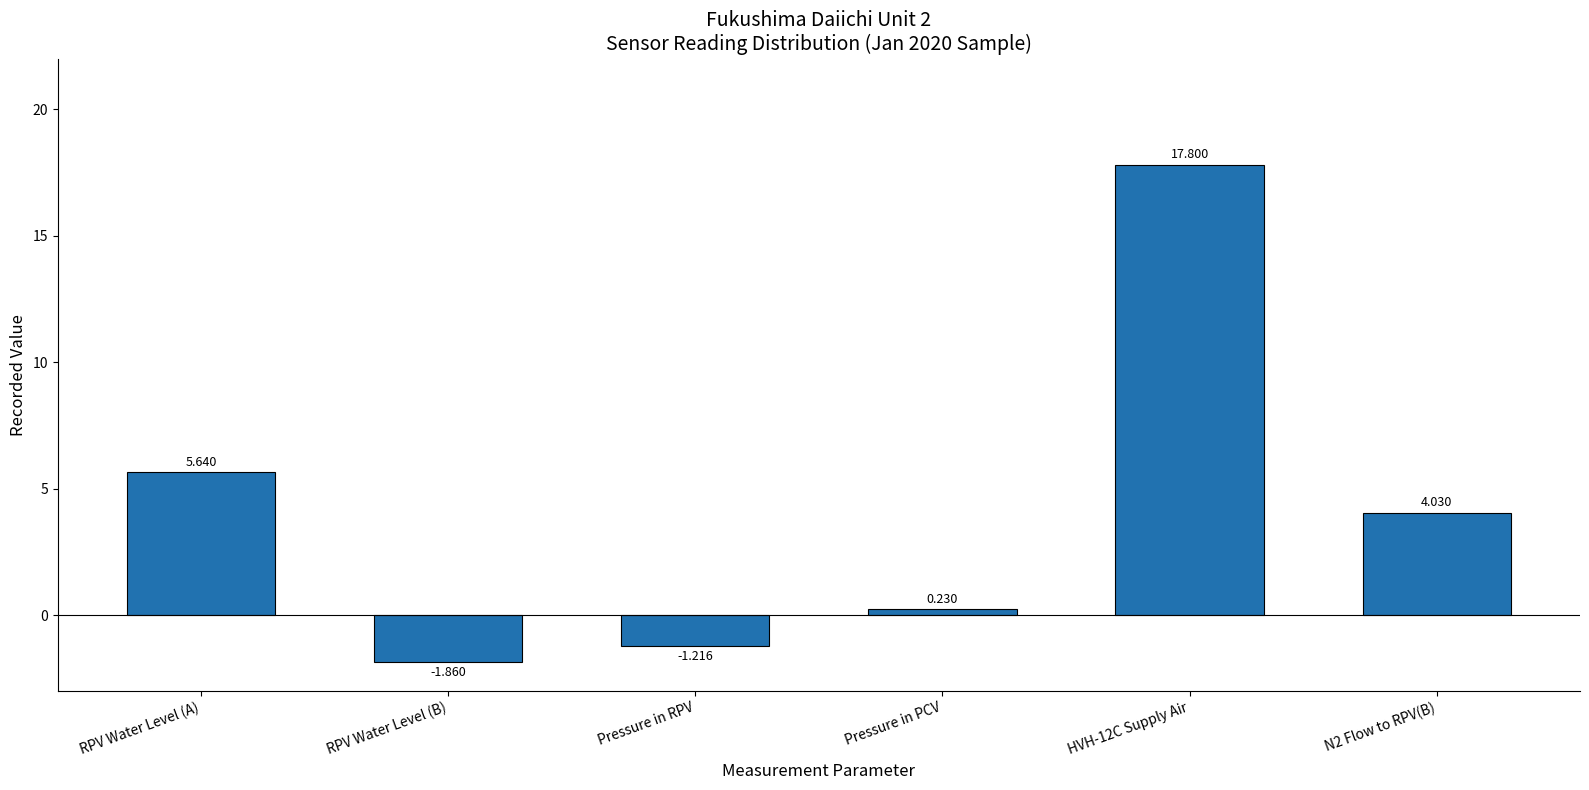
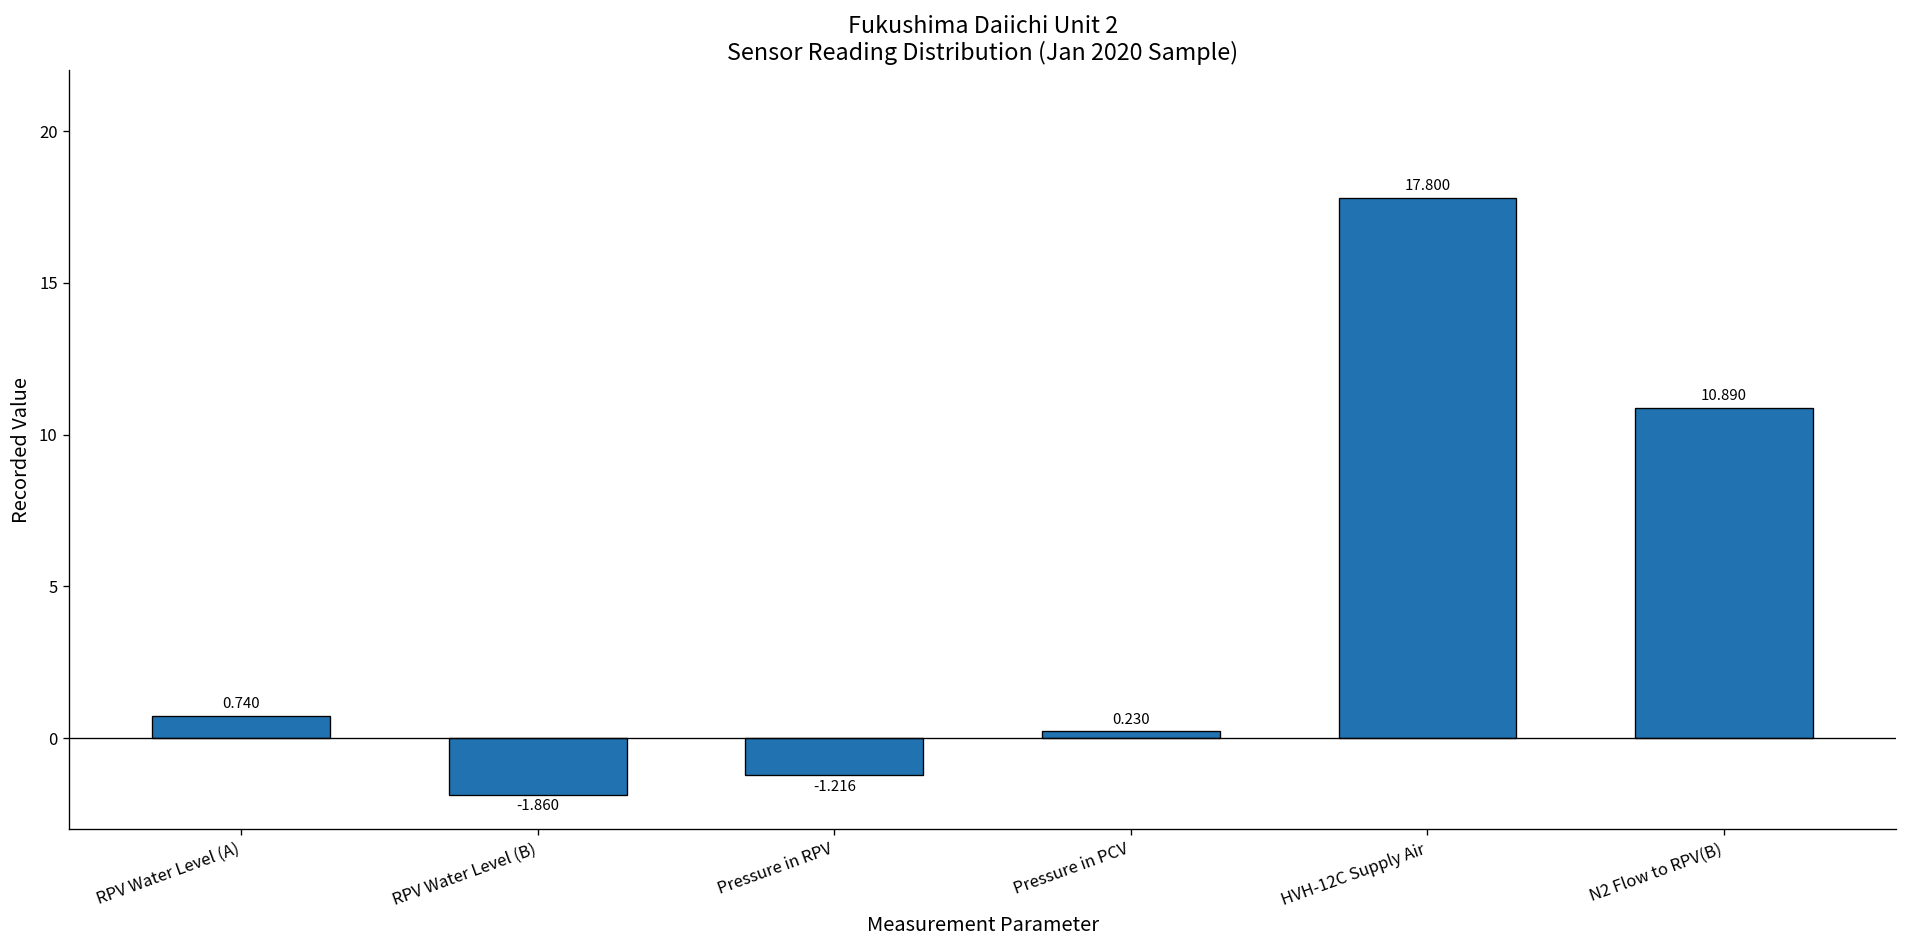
RPV Water Level (A): 5.640 -> 0.740
N2 Flow to RPV(B): 4.030 -> 10.890
